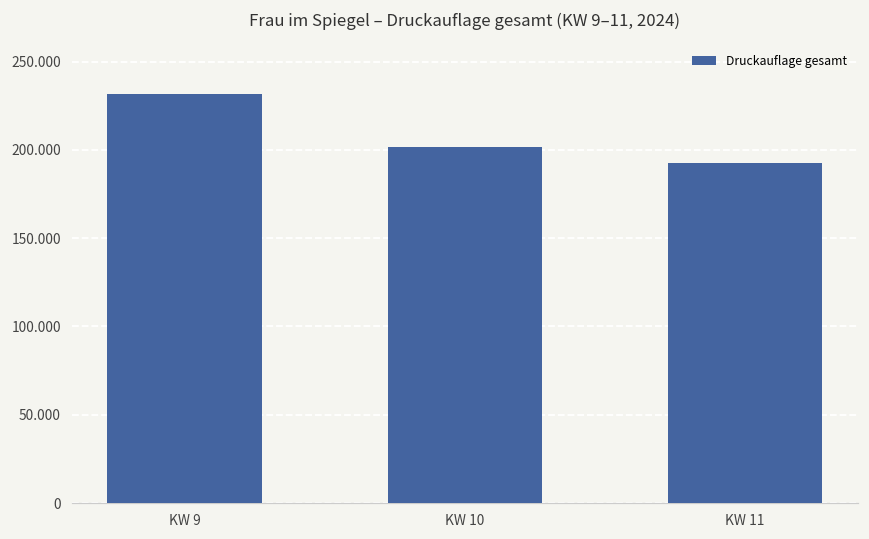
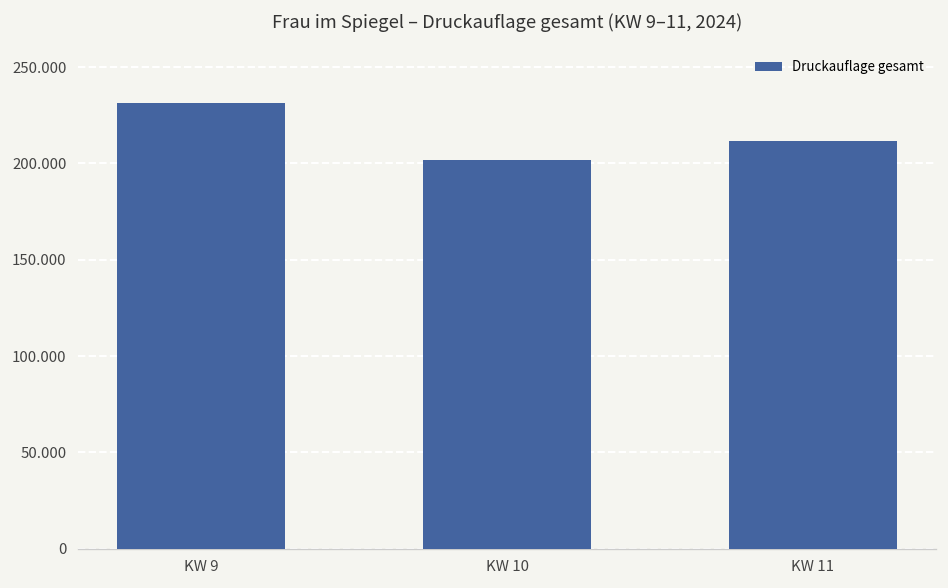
KW 11: 192 -> 212
